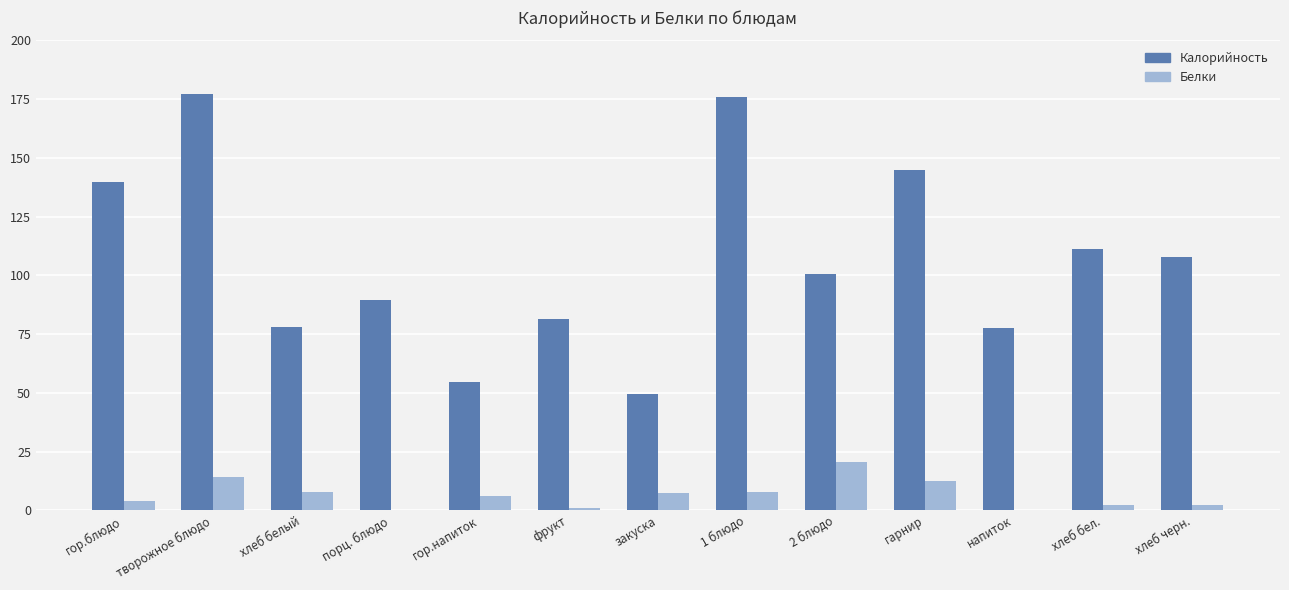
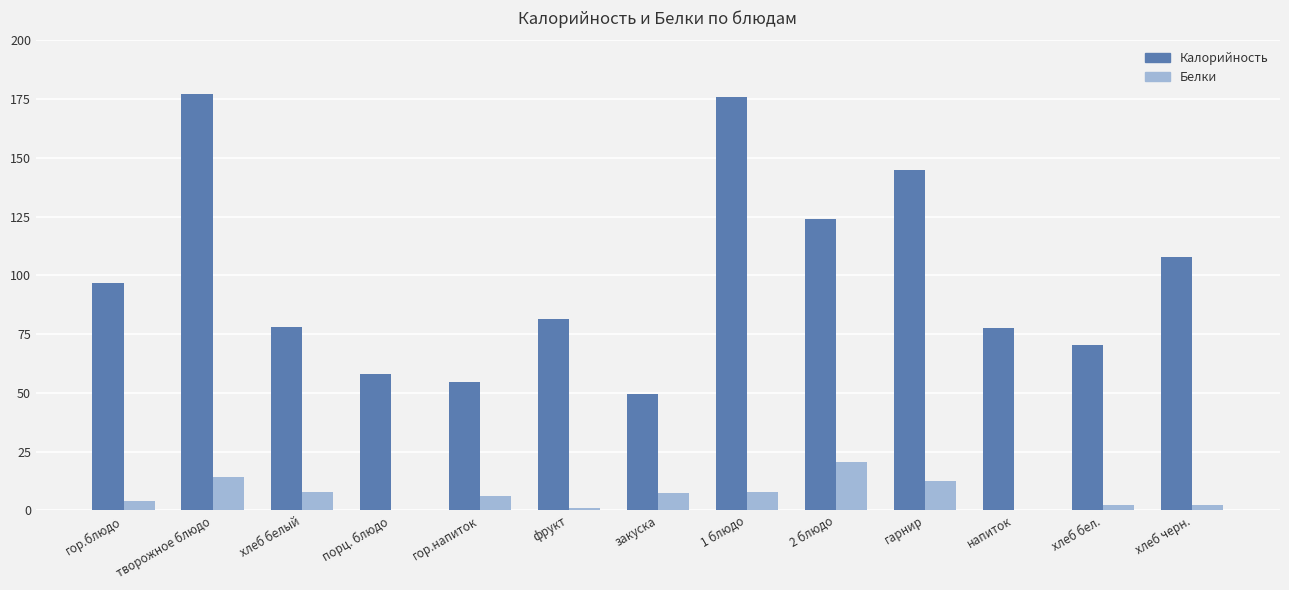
Калорийность, гор.блюдо: 140 -> 97
Калорийность, порц. блюдо: 90 -> 58
Калорийность, 2 блюдо: 101 -> 124
Калорийность, хлеб бел.: 111 -> 70
